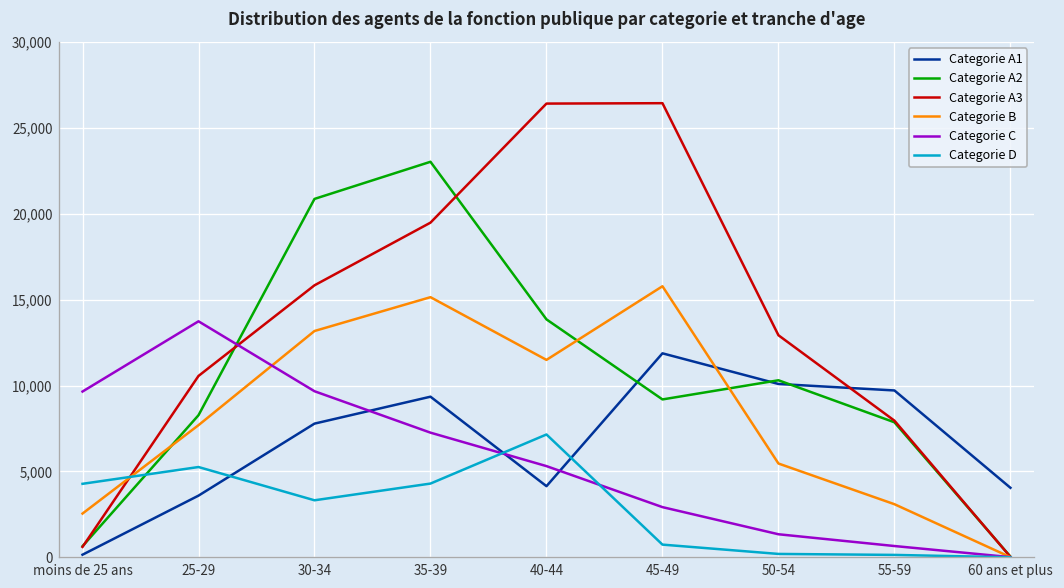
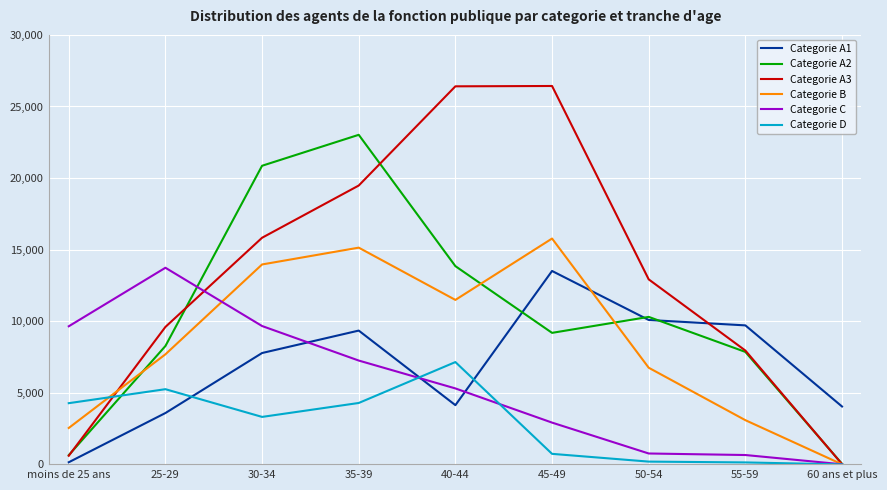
Categorie A3, 25-29: 10,600 -> 9,600
Categorie B, 30-34: 13,200 -> 14,000
Categorie A1, 45-49: 11,900 -> 13,500
Categorie B, 50-54: 5,500 -> 6,800
Categorie C, 50-54: 1,300 -> 800
